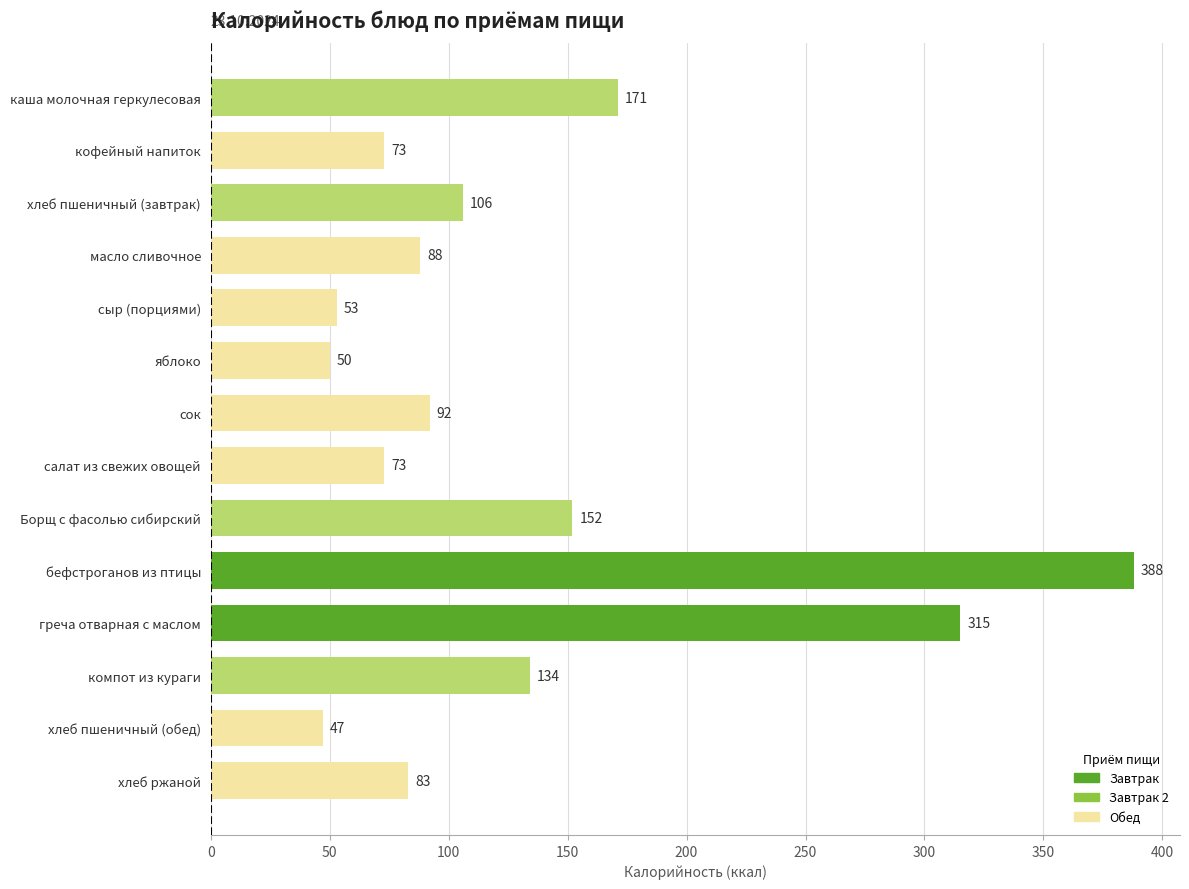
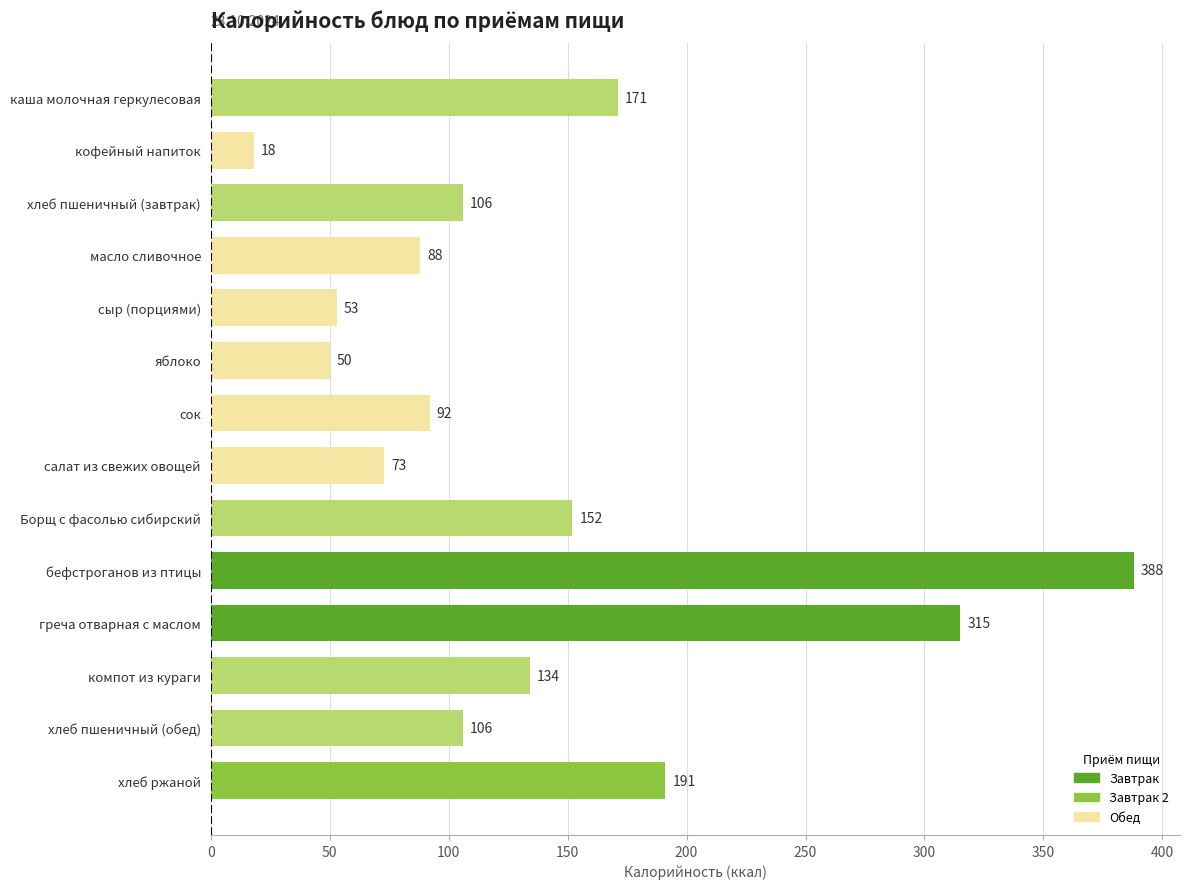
кофейный напиток: 73 -> 18
хлеб пшеничный (обед): 47 -> 106
хлеб ржаной: 83 -> 191
